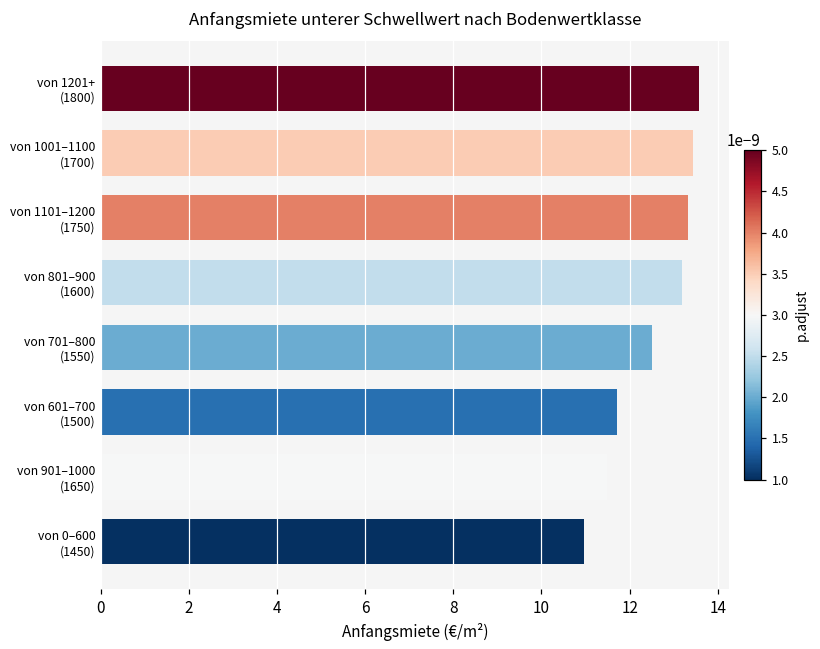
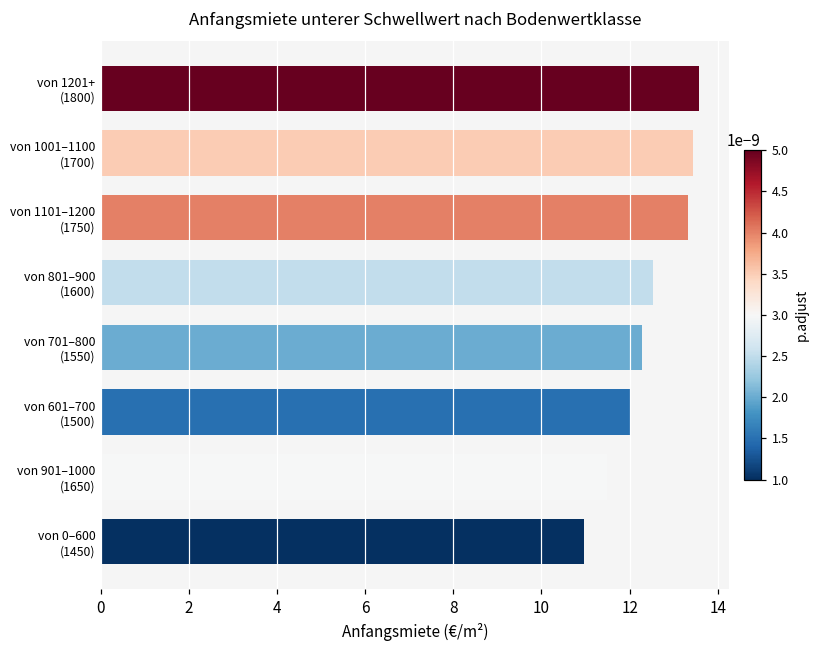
von 801–900 (1600): 13.2 -> 12.5
von 701–800 (1550): 12.5 -> 12.3
von 601–700 (1500): 11.7 -> 12.0
